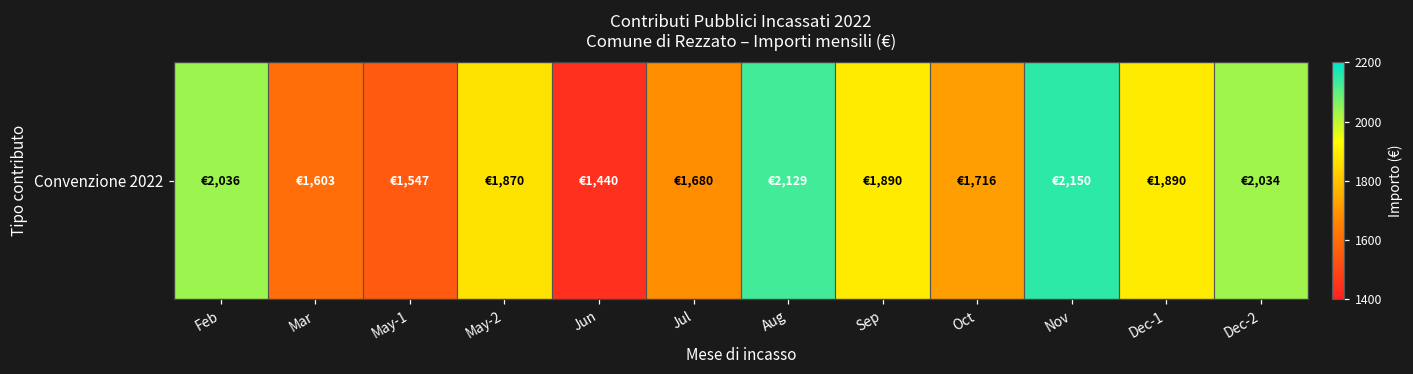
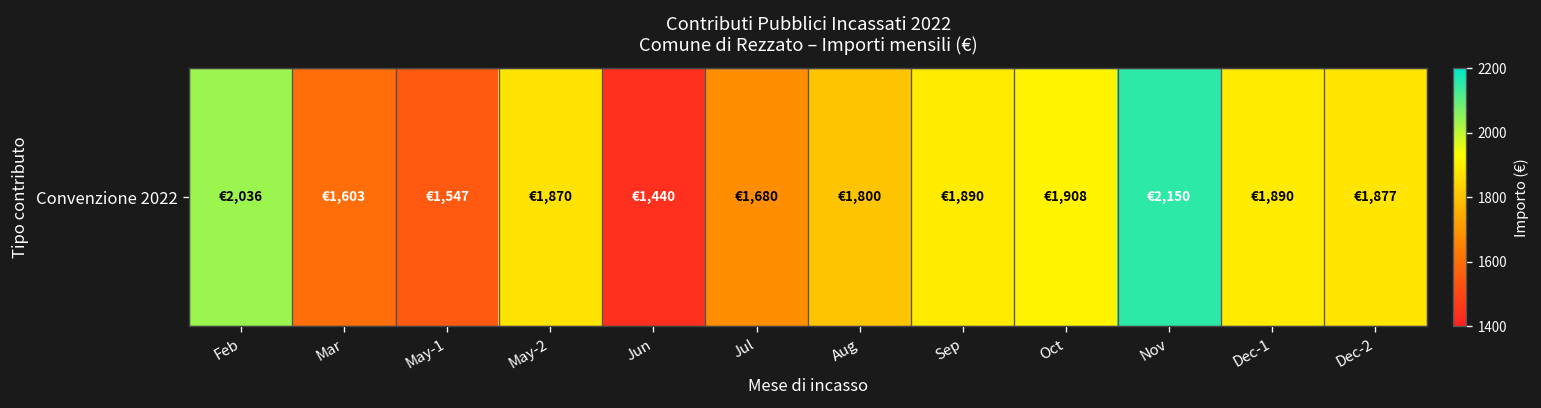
Convenzione 2022, Aug: €2,129 -> €1,800
Convenzione 2022, Oct: €1,716 -> €1,908
Convenzione 2022, Dec-2: €2,034 -> €1,877
